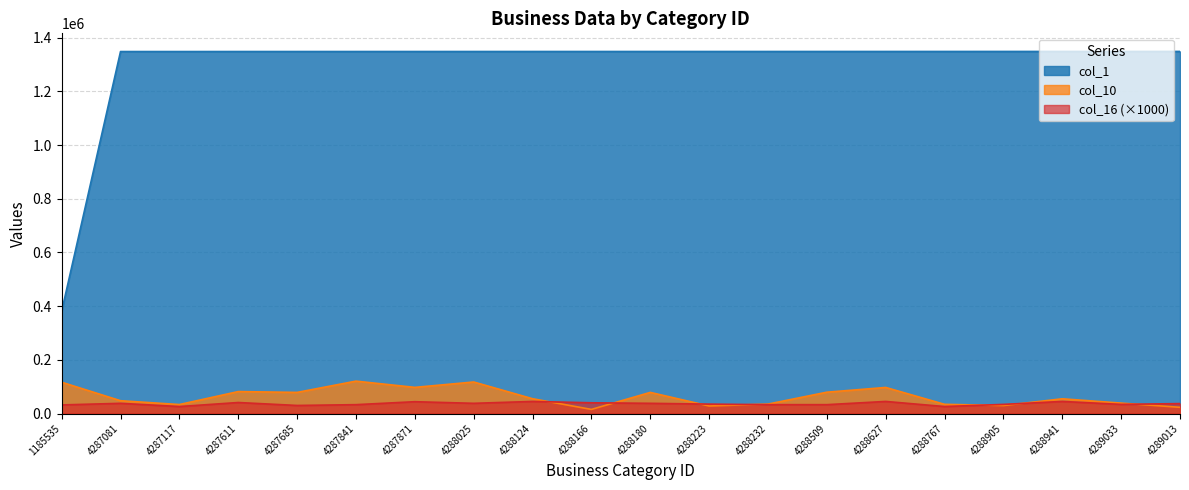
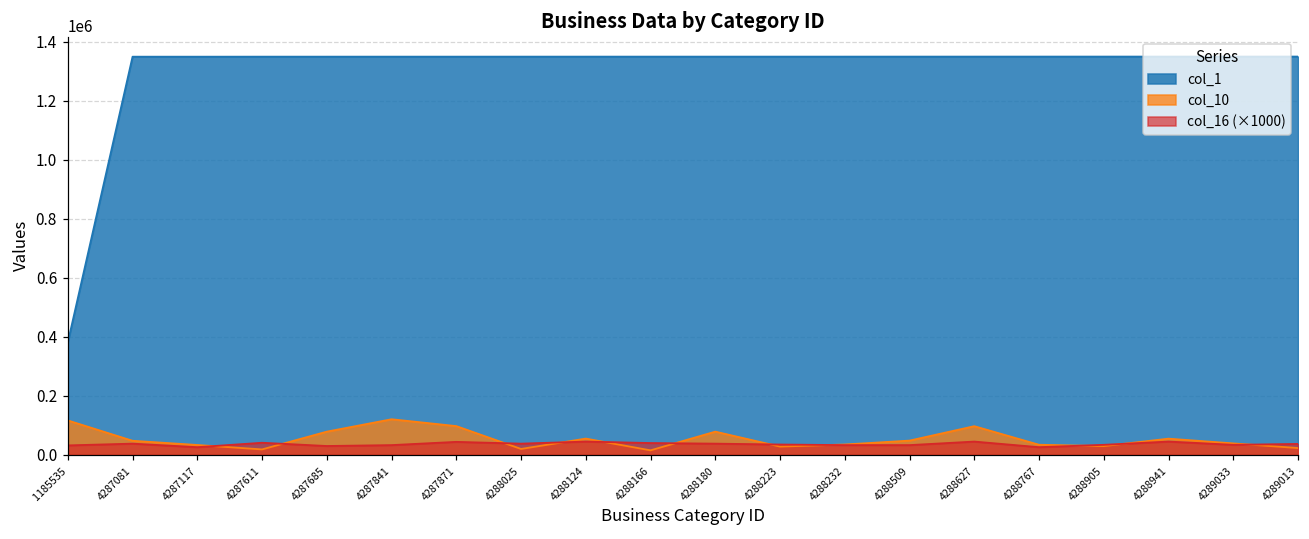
col_10, 4287611: 80000 -> 20000
col_10, 4288025: 120000 -> 20000
col_10, 4288509: 80000 -> 50000
